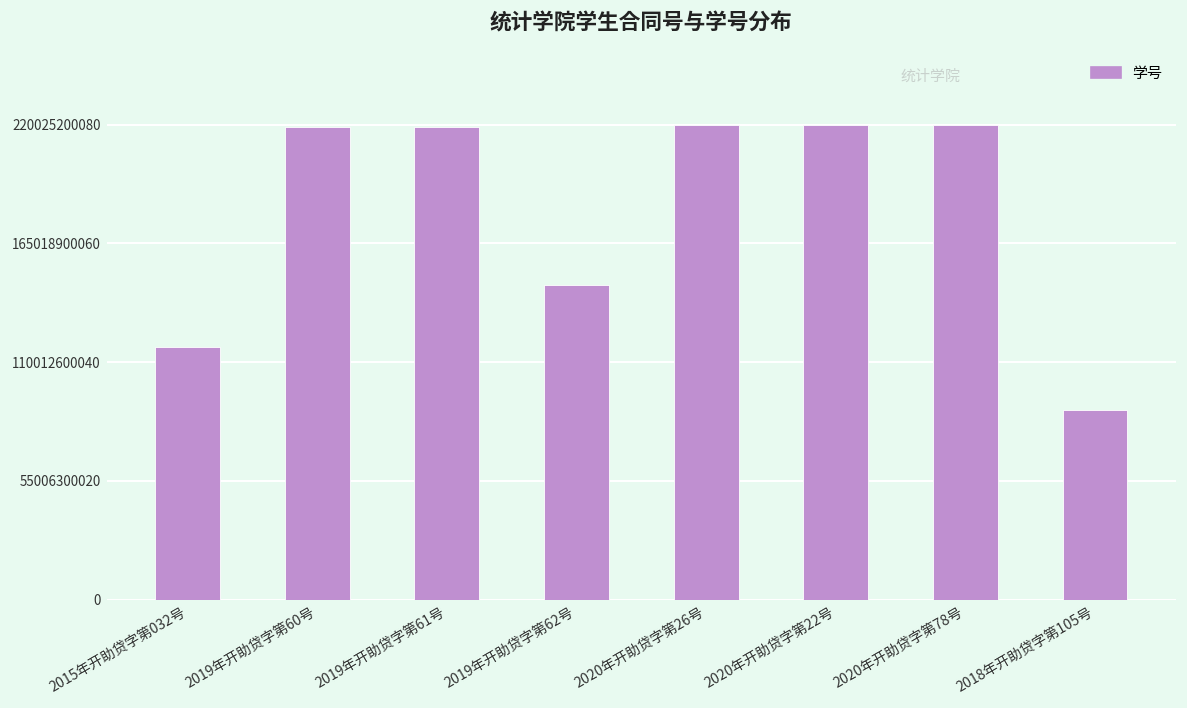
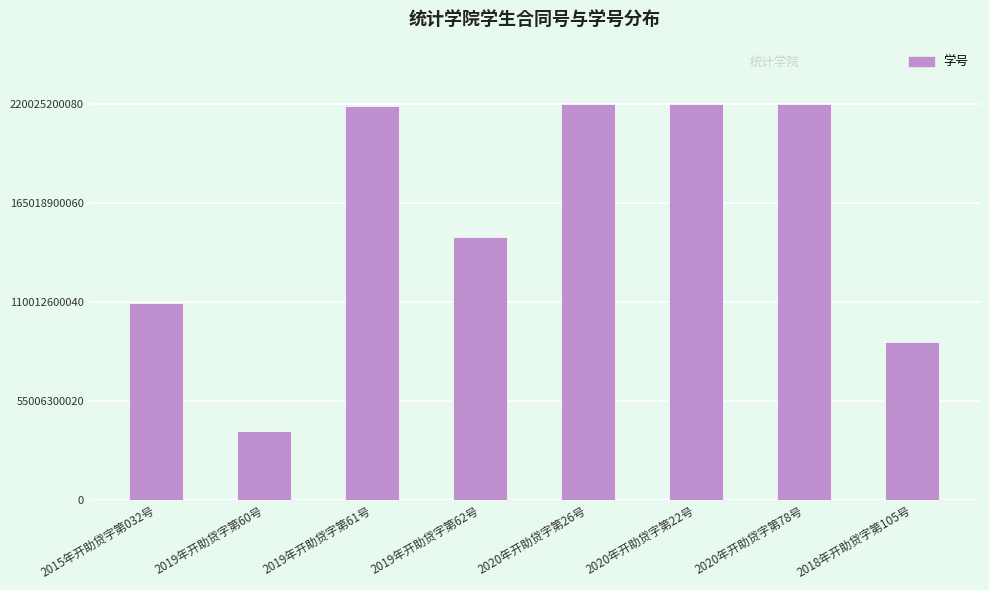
2015年开助贷字第032号: 117000000000 -> 109000000000
2019年开助贷字第60号: 219000000000 -> 38000000000
